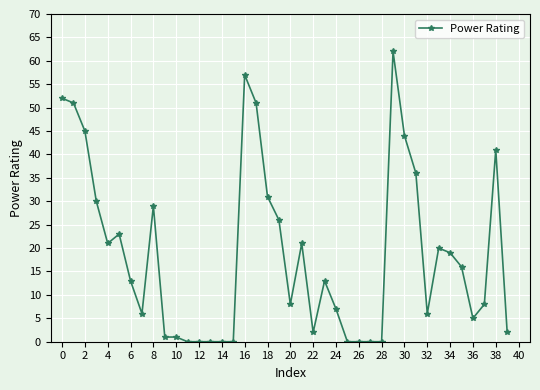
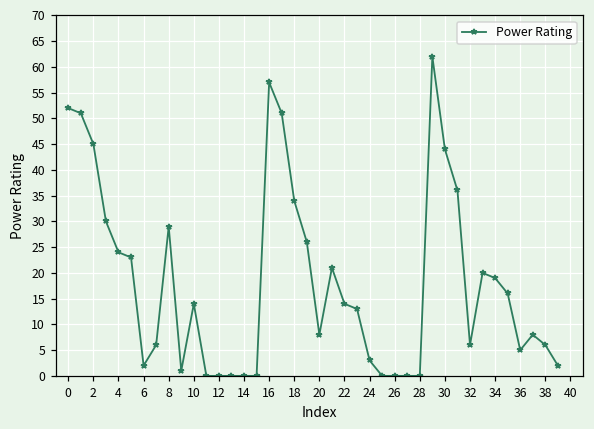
4: 21 -> 24
6: 13 -> 2
10: 1 -> 14
18: 31 -> 34
22: 2 -> 14
24: 7 -> 3
38: 41 -> 6
